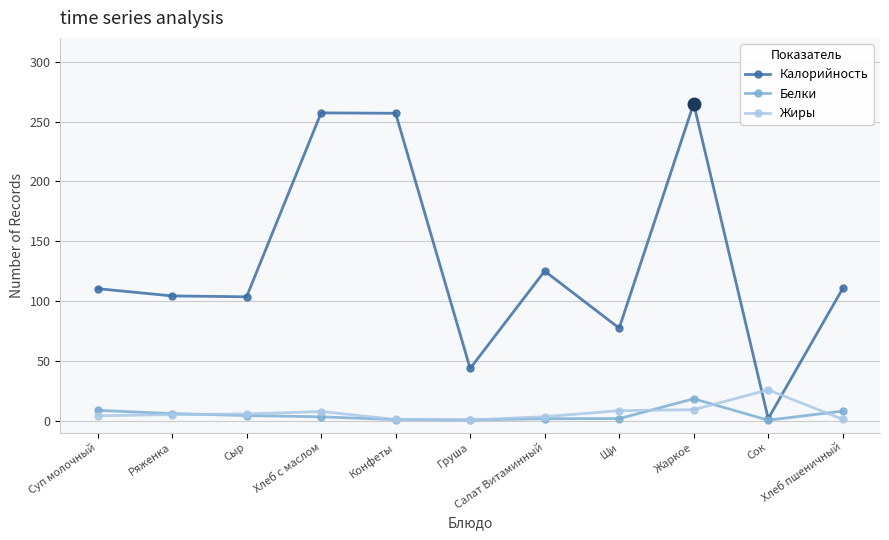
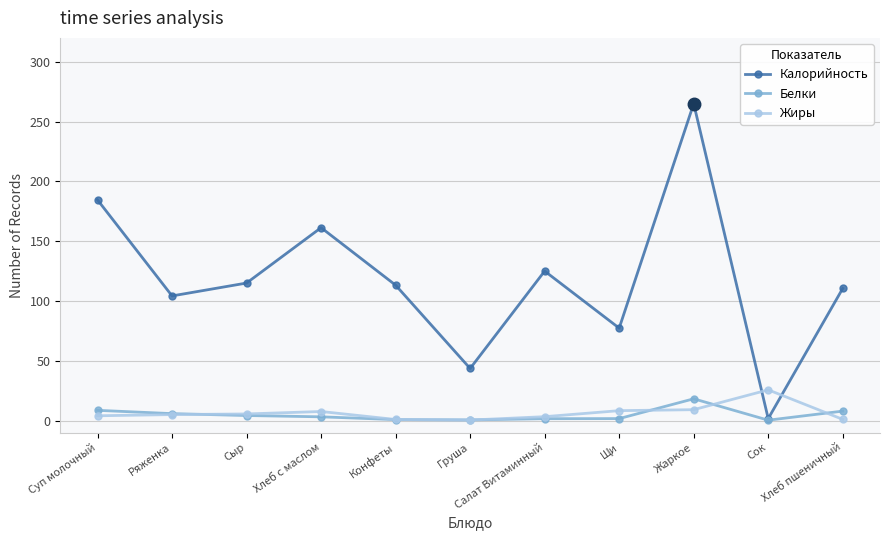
Калорийность, Суп молочный: 110 -> 185
Калорийность, Сыр: 104 -> 115
Калорийность, Хлеб с маслом: 257 -> 161
Калорийность, Конфеты: 257 -> 113
